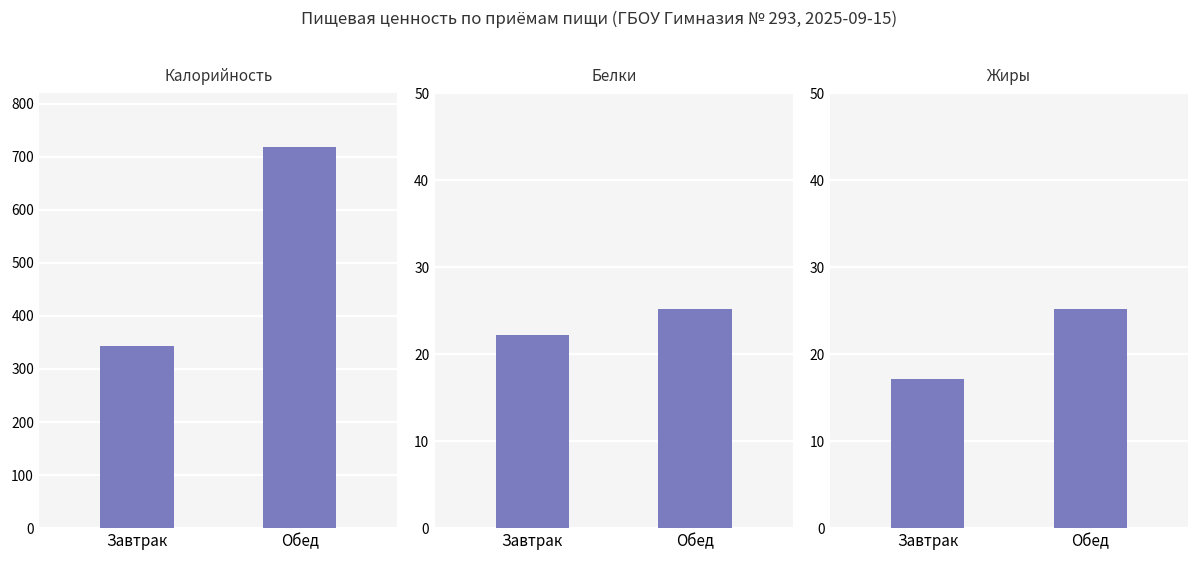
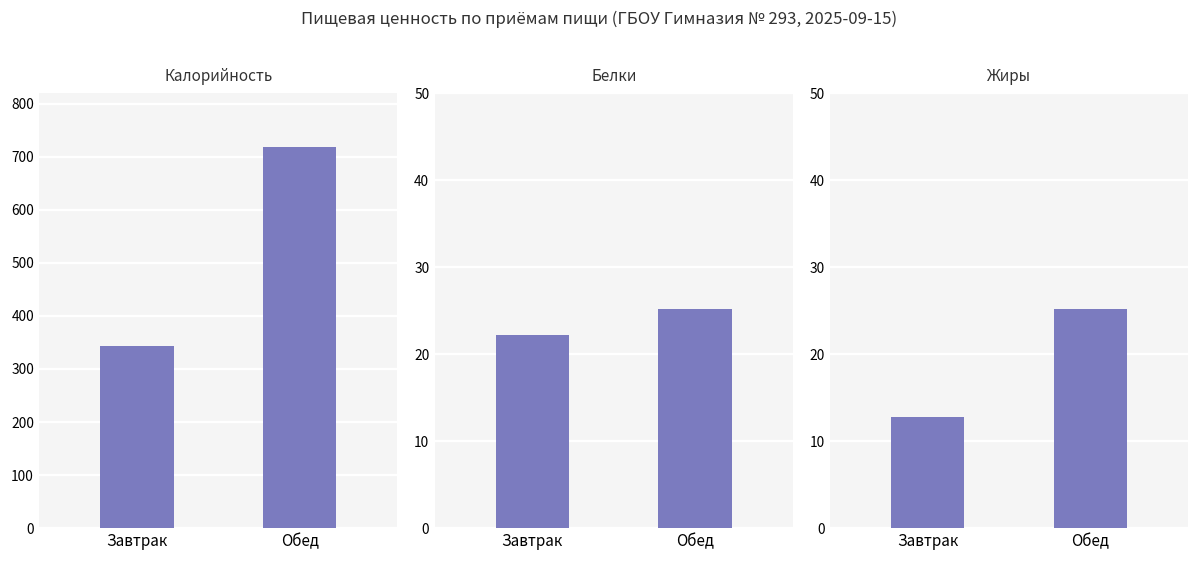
Жиры, Завтрак: 17 -> 13
